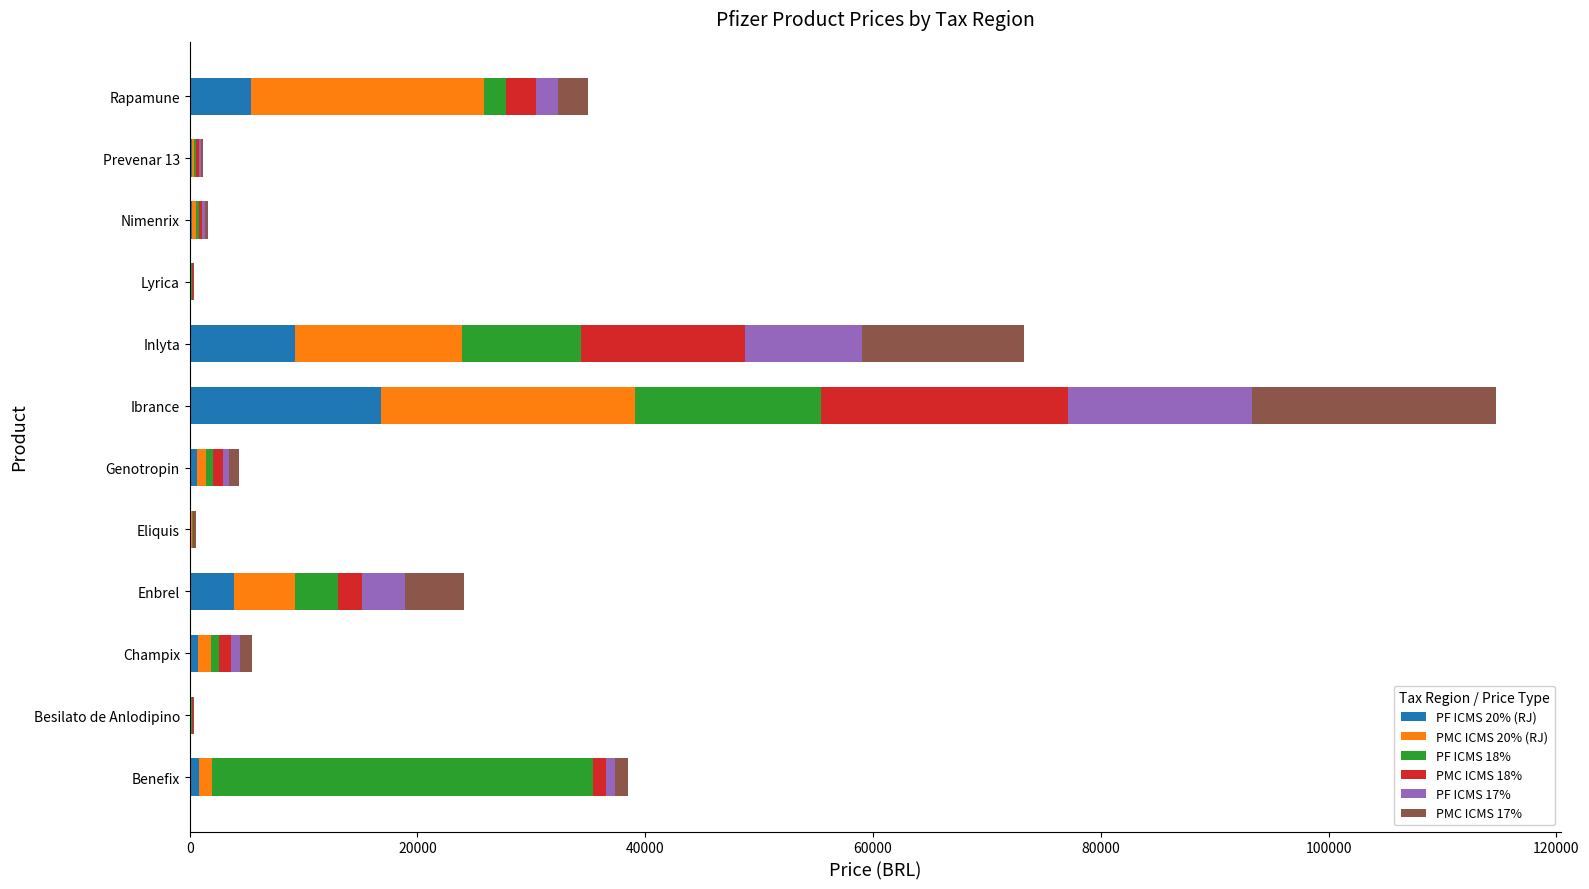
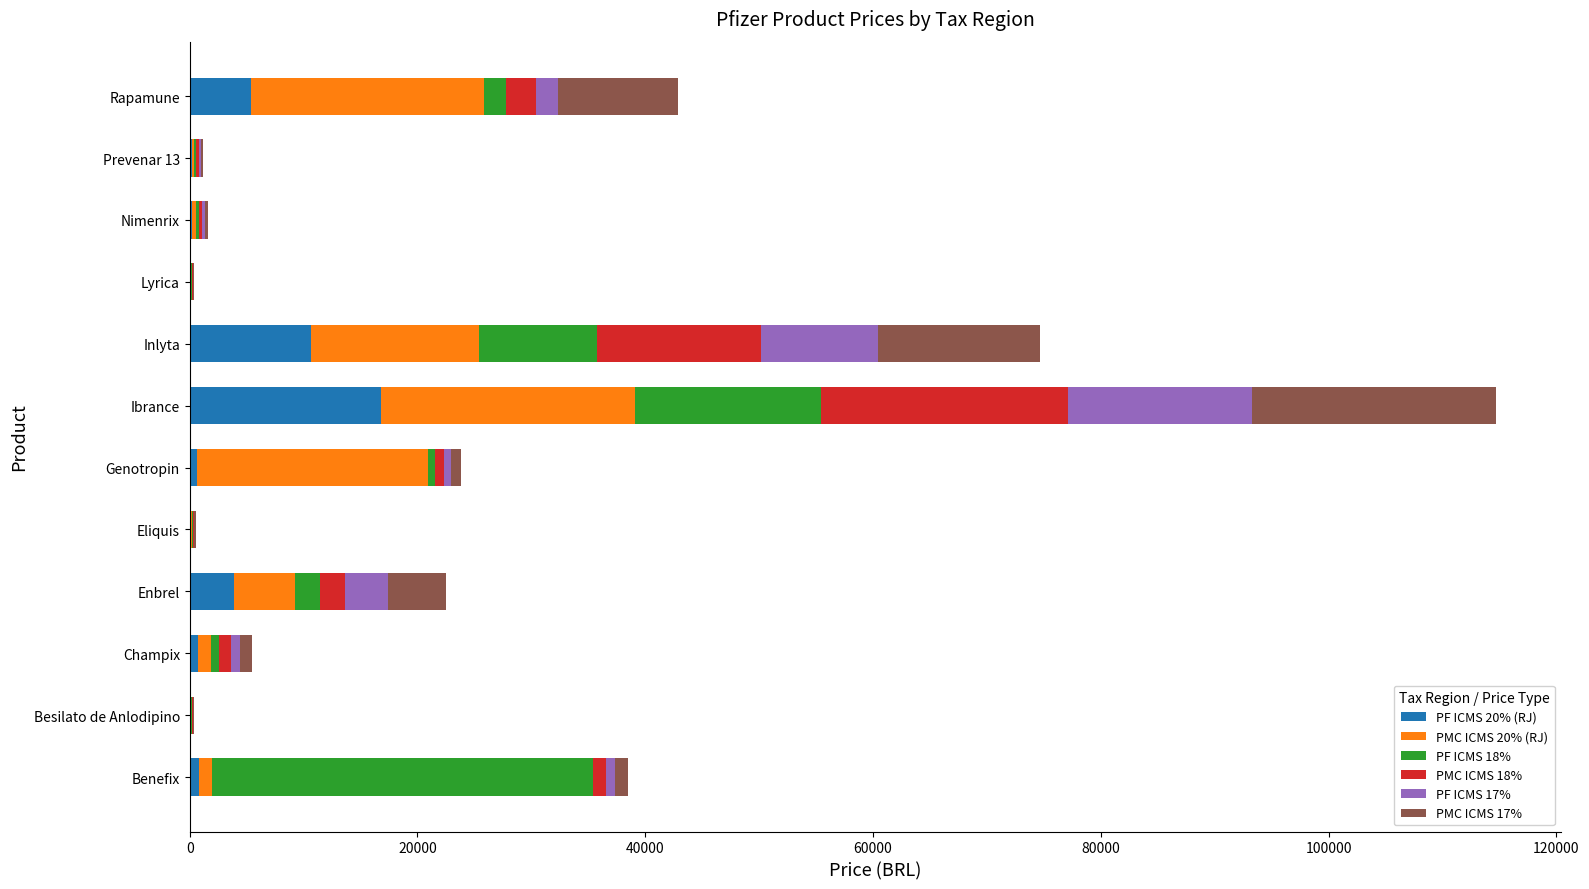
PMC ICMS 17%, Rapamune: 2600 -> 10500
PF ICMS 20% (RJ), Inlyta: 9200 -> 10700
PMC ICMS 20% (RJ), Genotropin: 800 -> 20300
PF ICMS 18%, Enbrel: 3800 -> 2300
